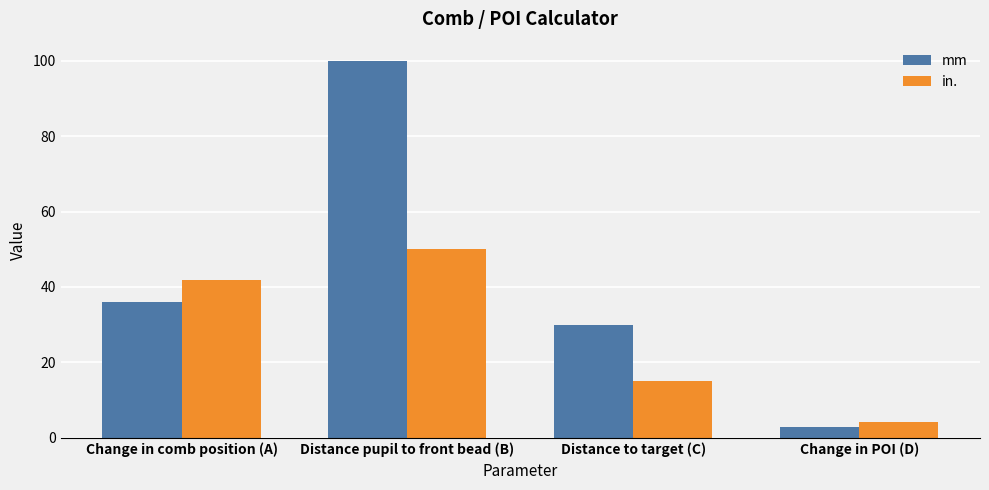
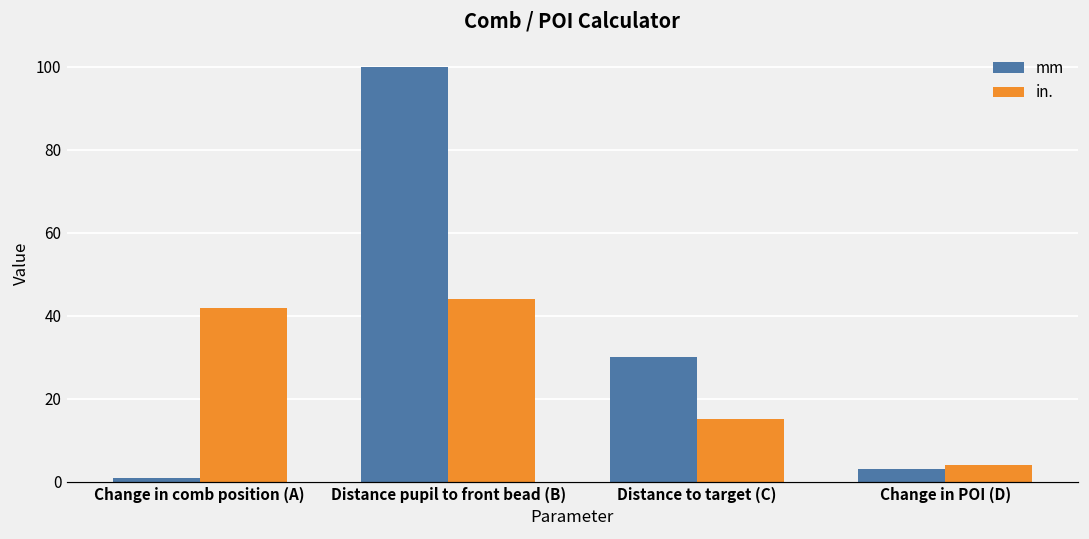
mm, Change in comb position (A): 36 -> 1
in., Distance pupil to front bead (B): 50 -> 44
